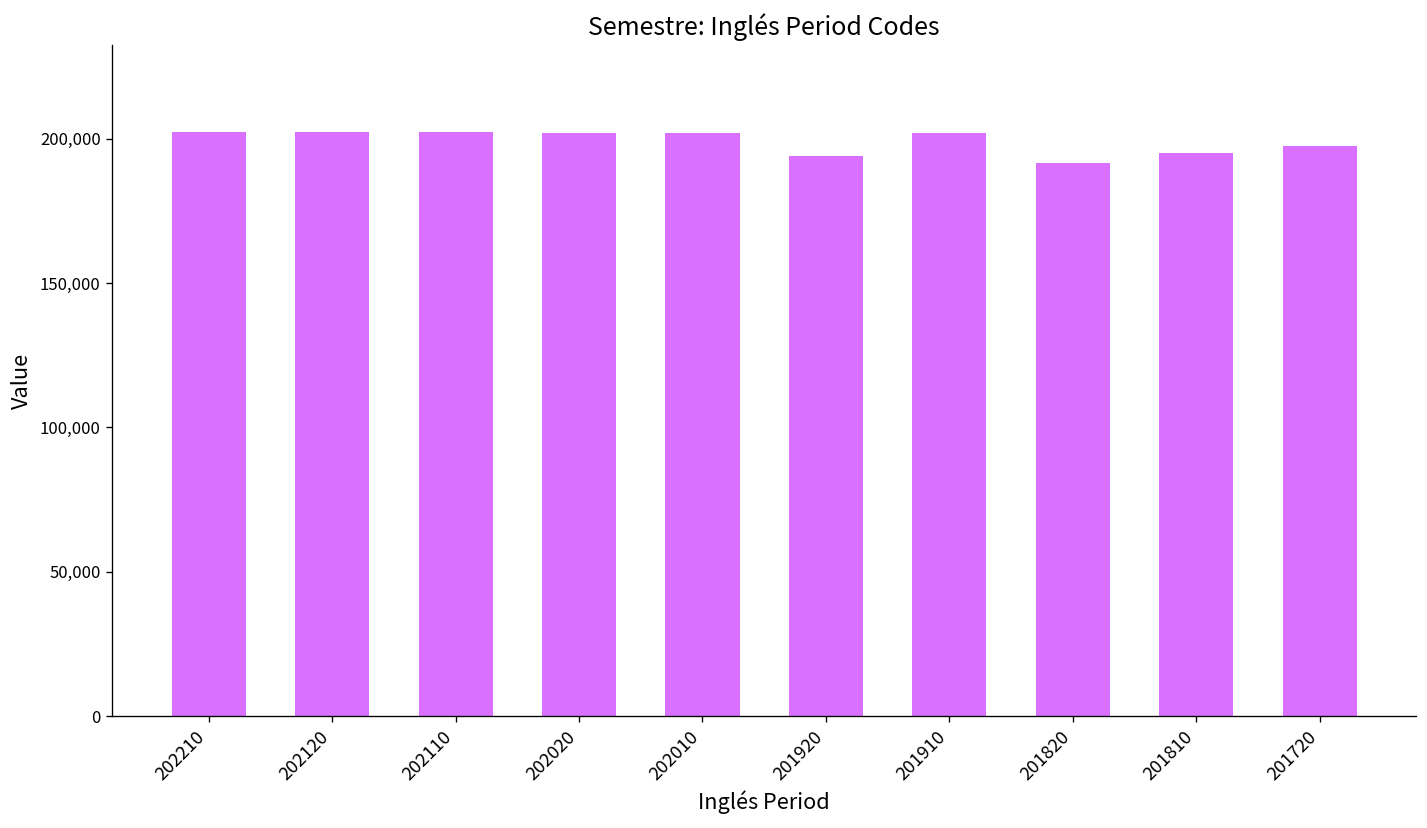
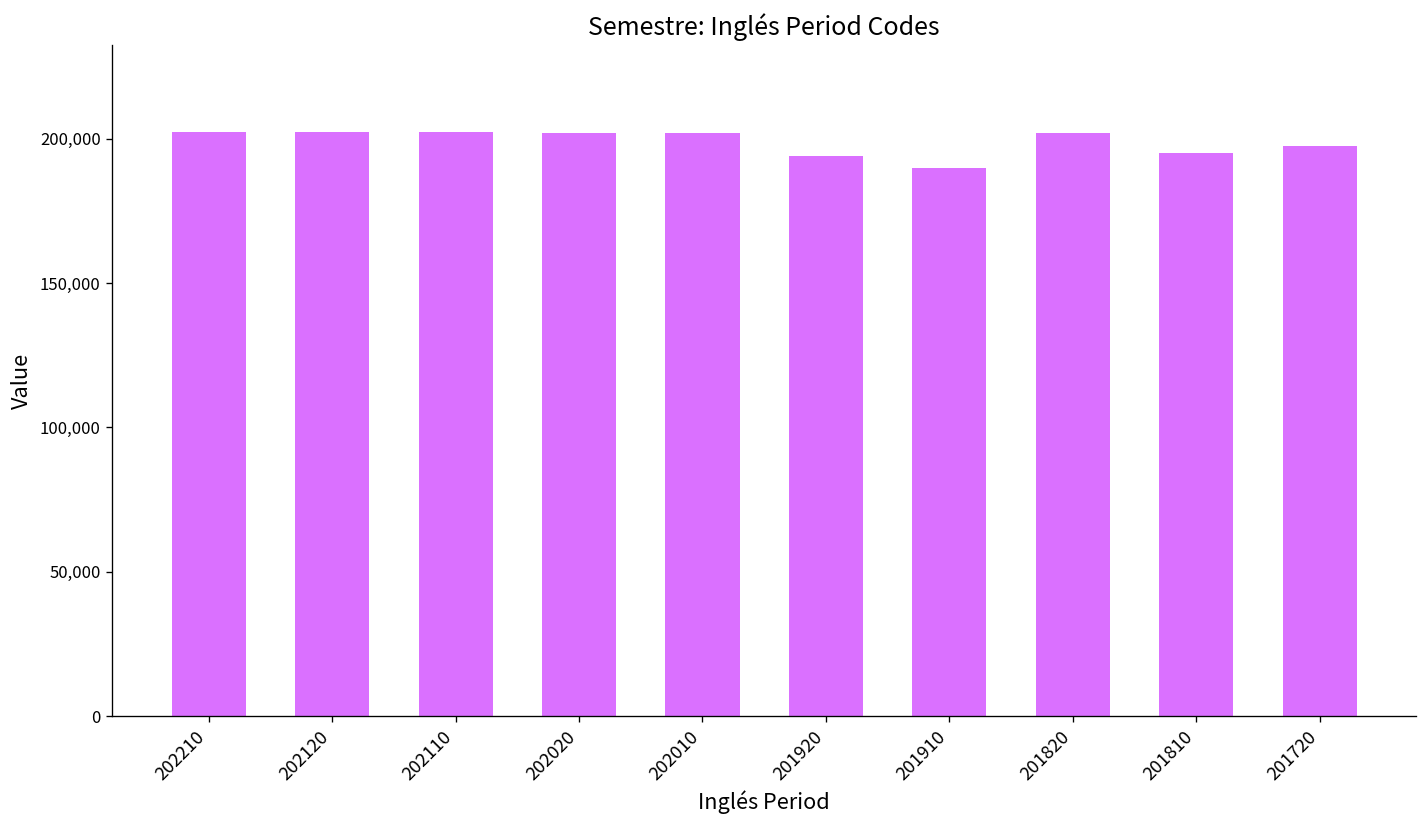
201910: 202,000 -> 190,000
201820: 192,000 -> 202,000
